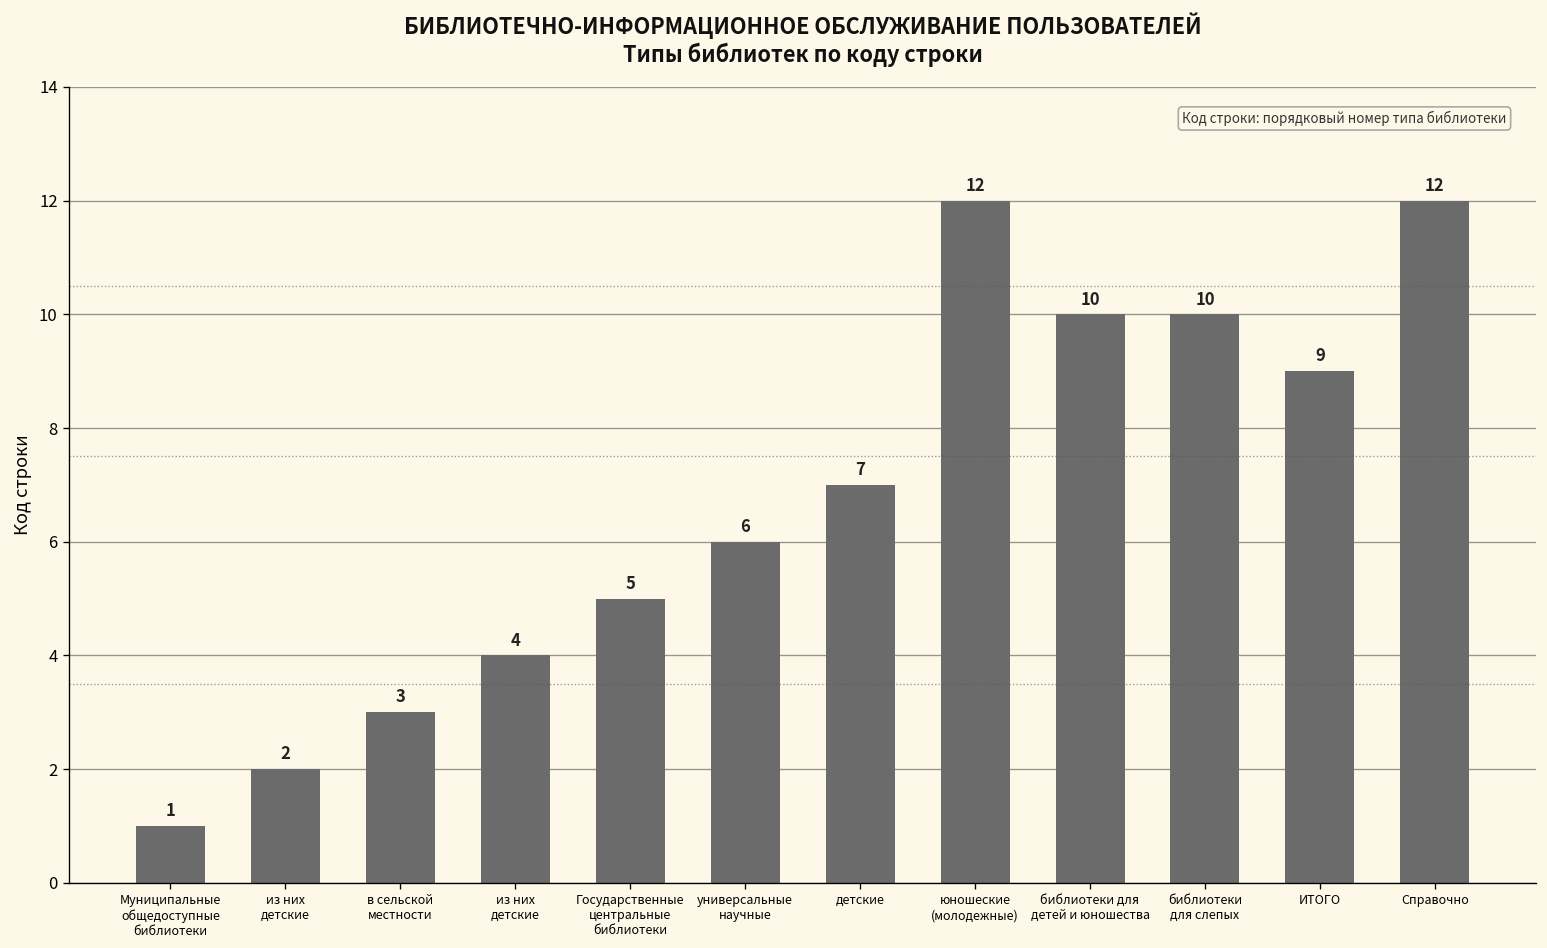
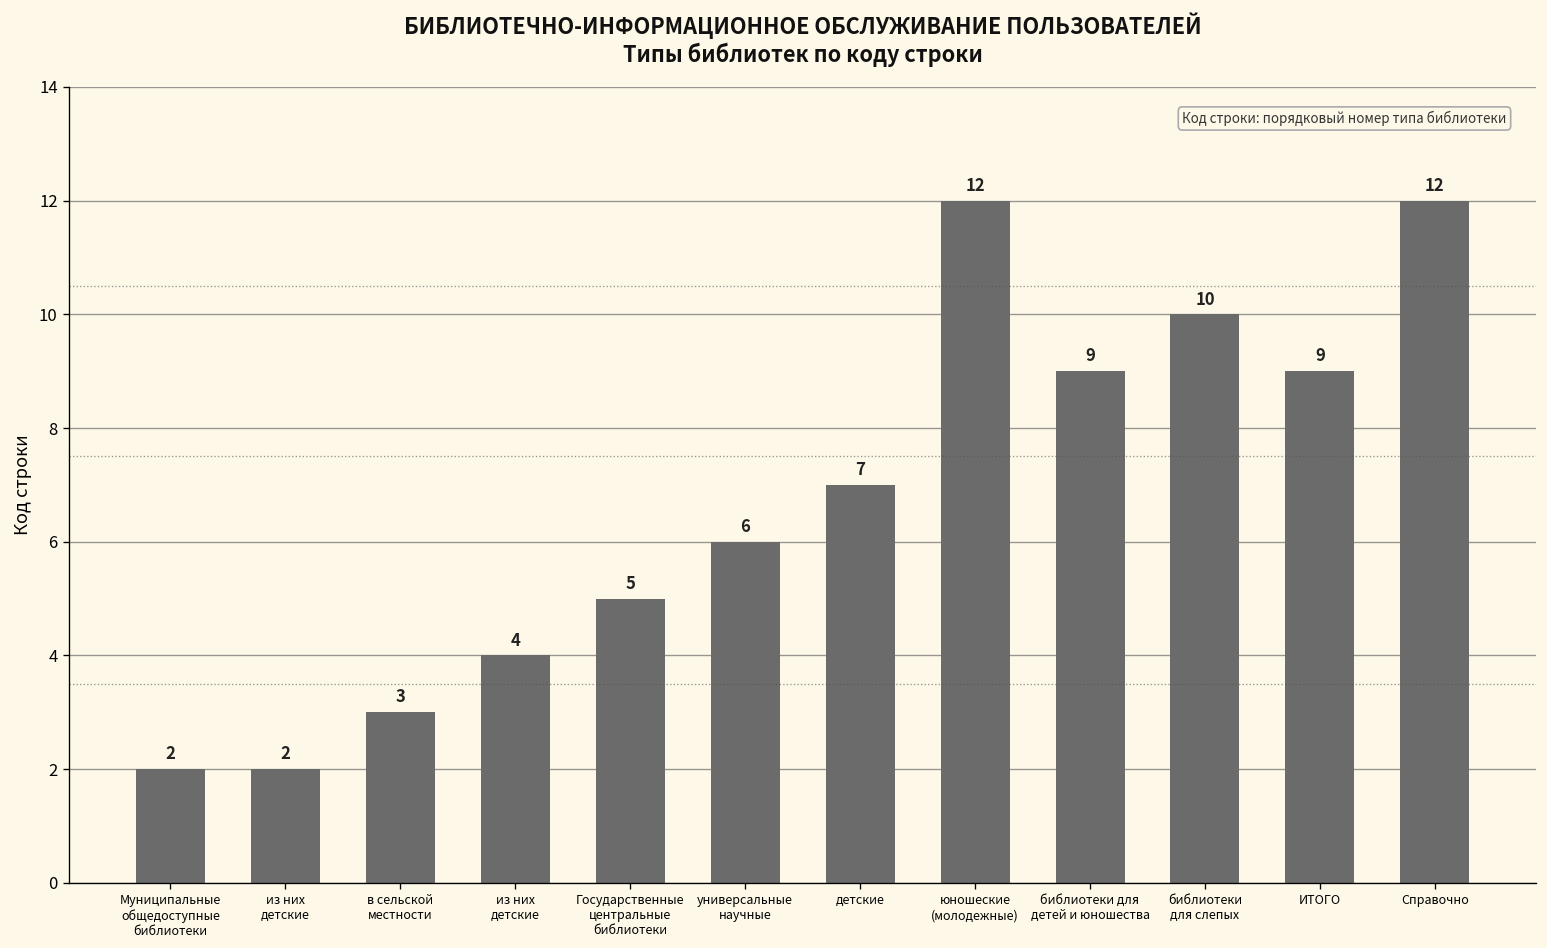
Муниципальные общедоступные библиотеки: 1 -> 2
библиотеки для детей и юношества: 10 -> 9
